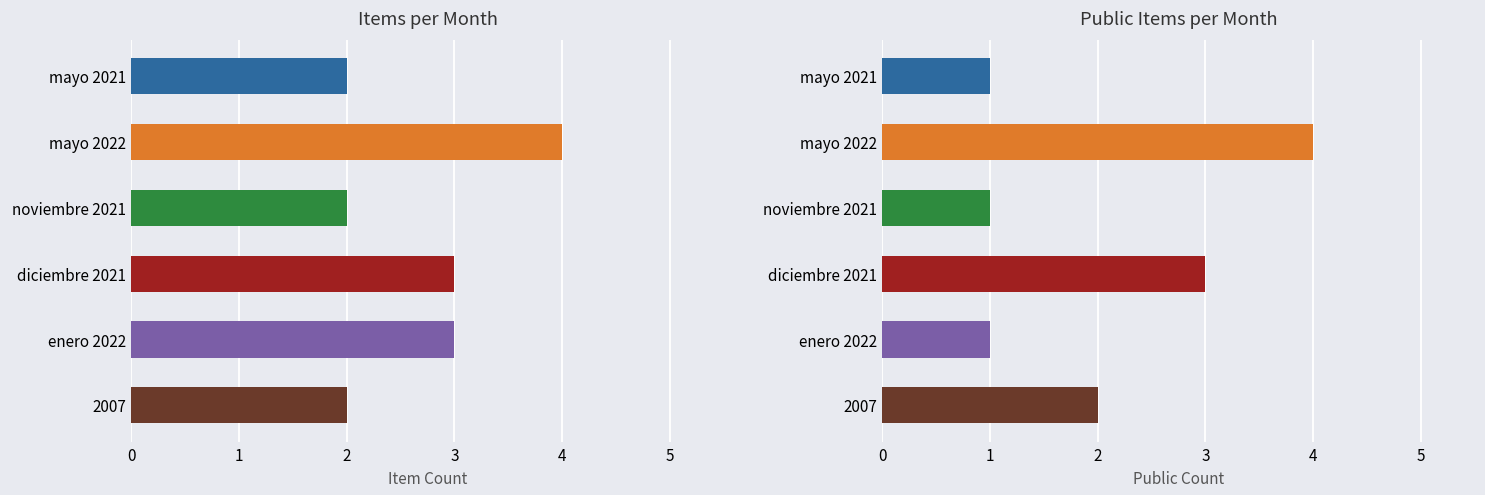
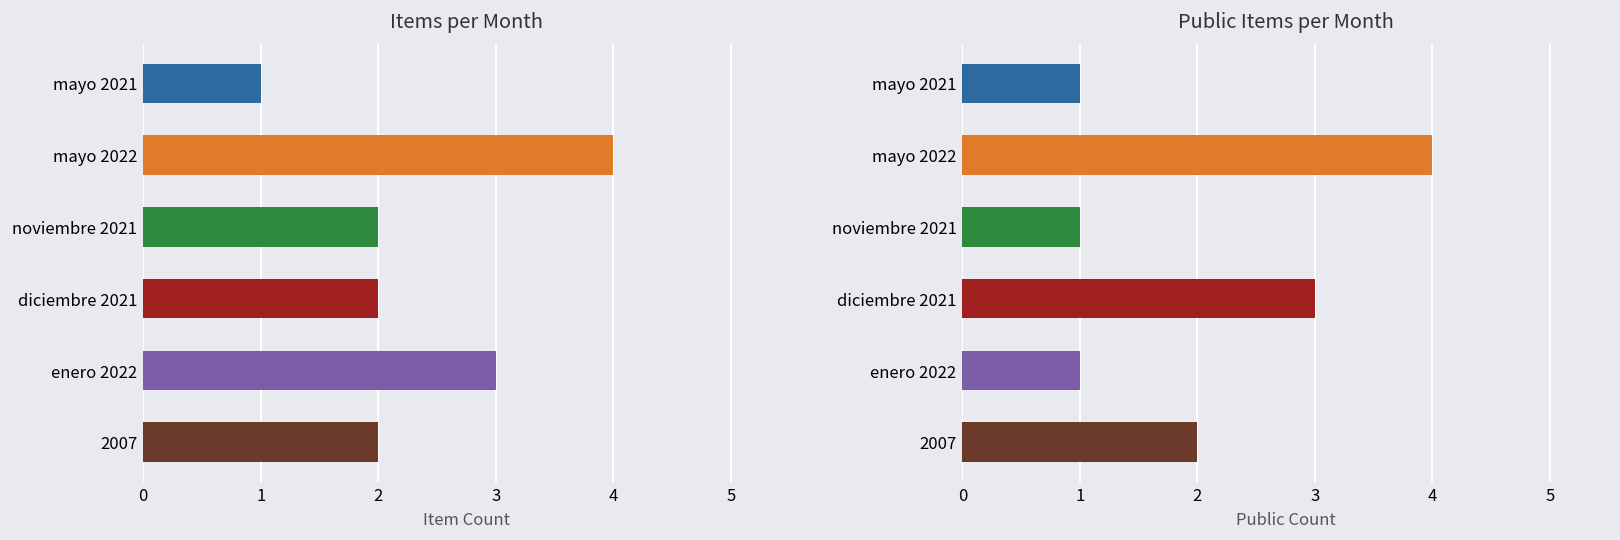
Items per Month, mayo 2021: 2 -> 1
Items per Month, diciembre 2021: 3 -> 2
